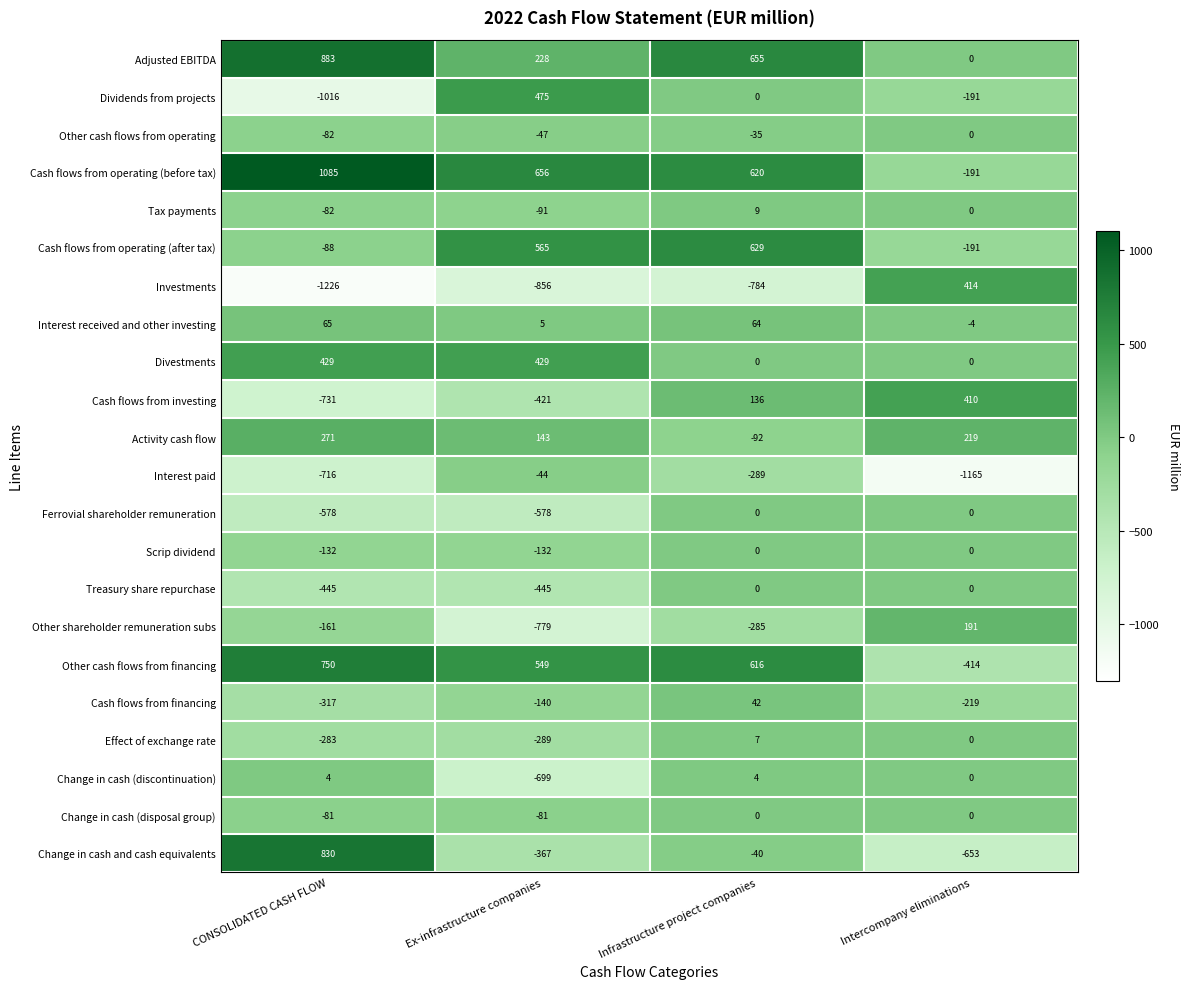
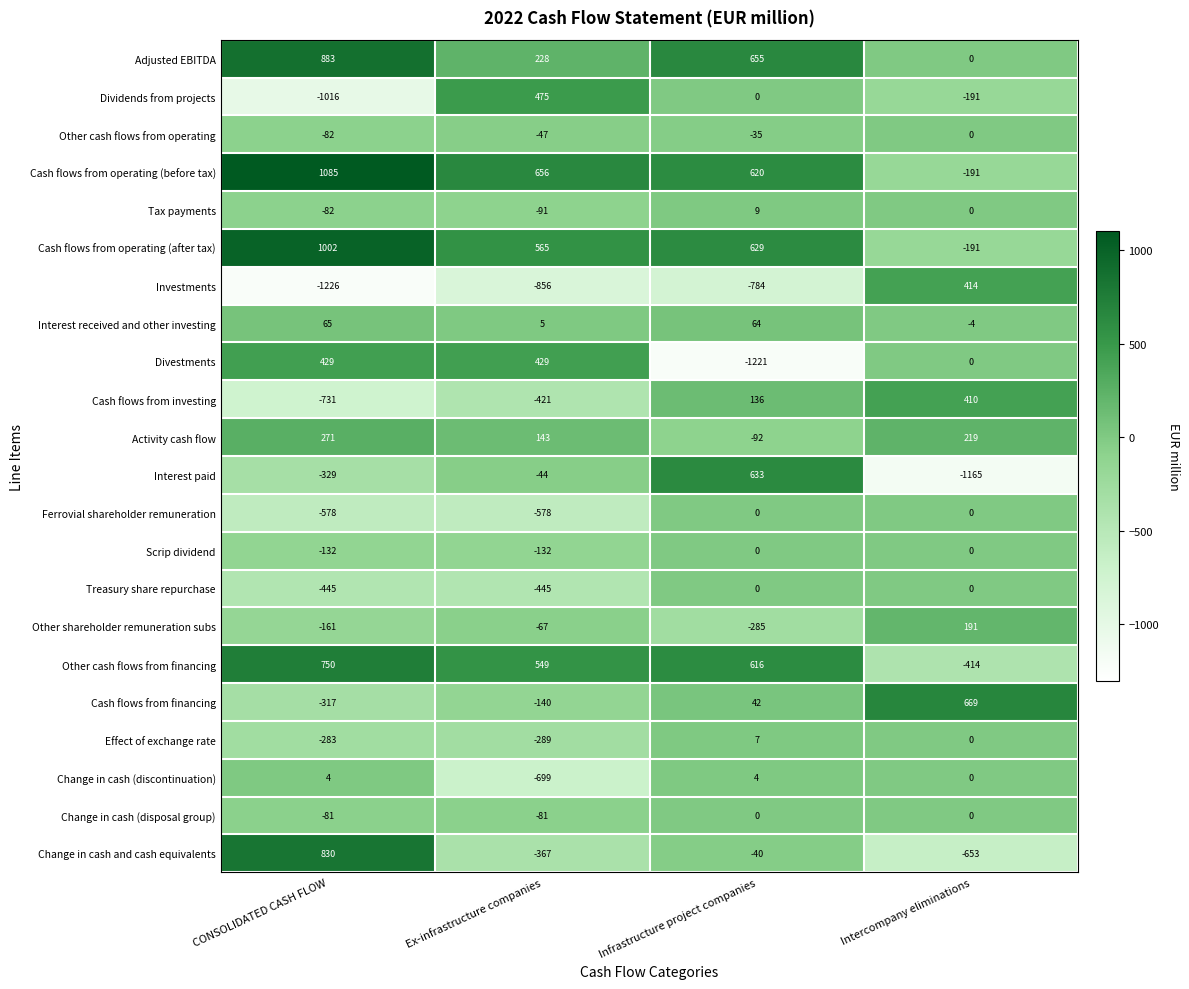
Cash flows from operating (after tax), CONSOLIDATED CASH FLOW: -88 -> 1002
Divestments, Infrastructure project companies: 0 -> -1221
Interest paid, CONSOLIDATED CASH FLOW: -716 -> -329
Interest paid, Infrastructure project companies: -289 -> 633
Other shareholder remuneration subs, Ex-infrastructure companies: -779 -> -67
Cash flows from financing, Intercompany eliminations: -219 -> 669
